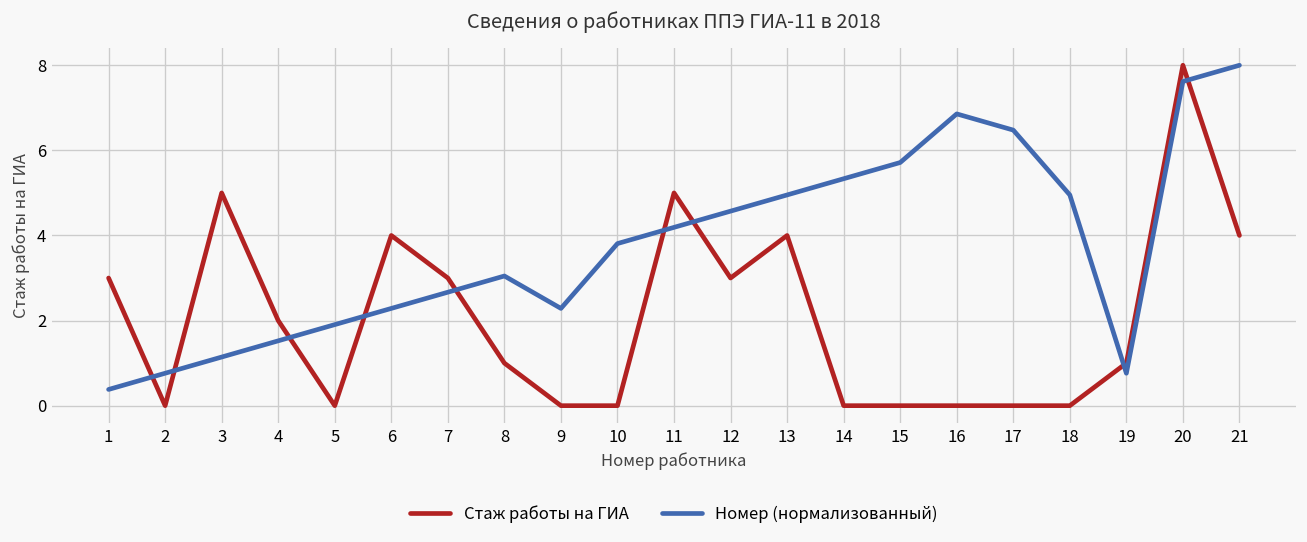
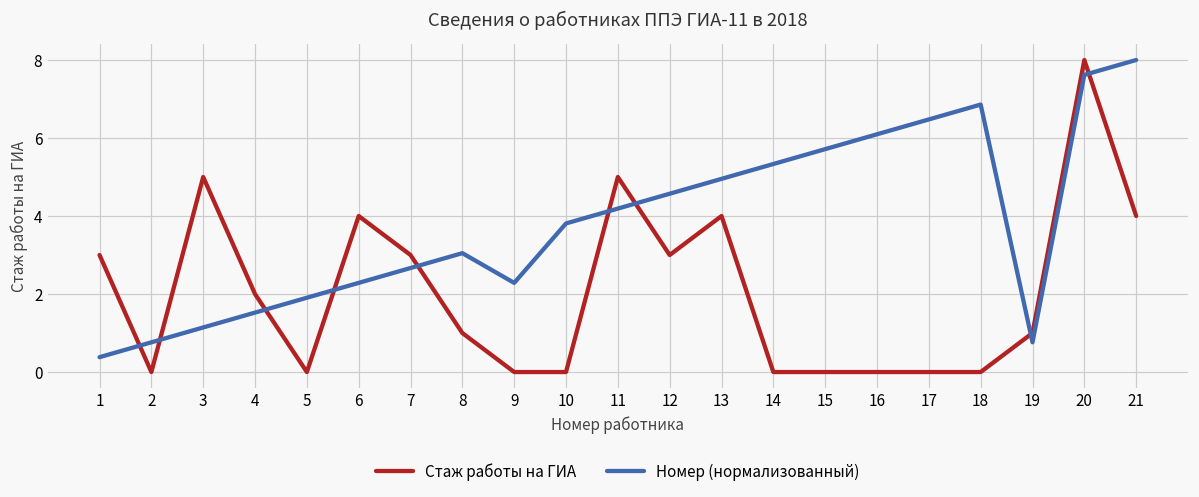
Номер (нормализованный), 16: 6.9 -> 6.1
Номер (нормализованный), 18: 5.0 -> 6.9
